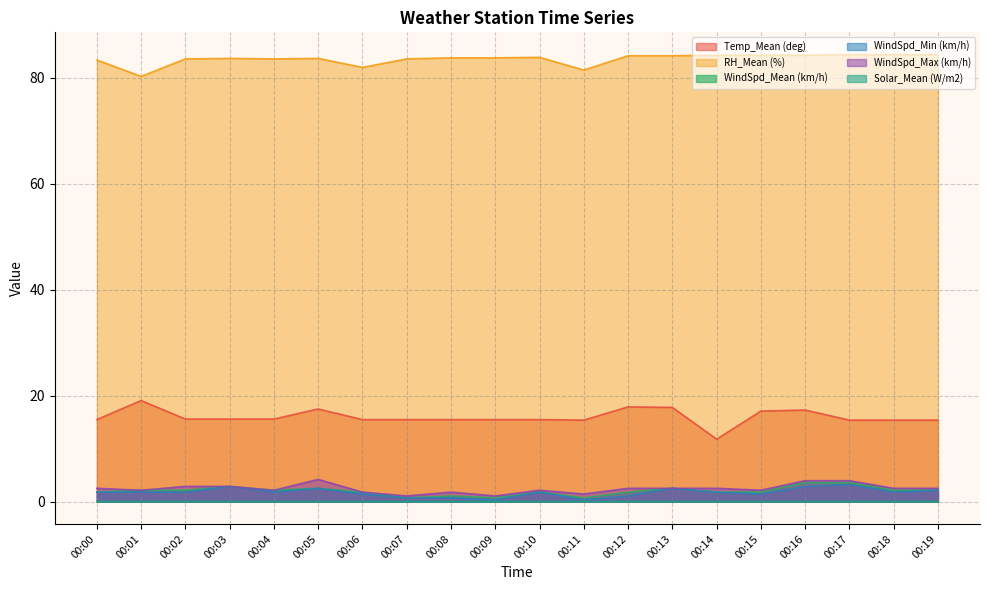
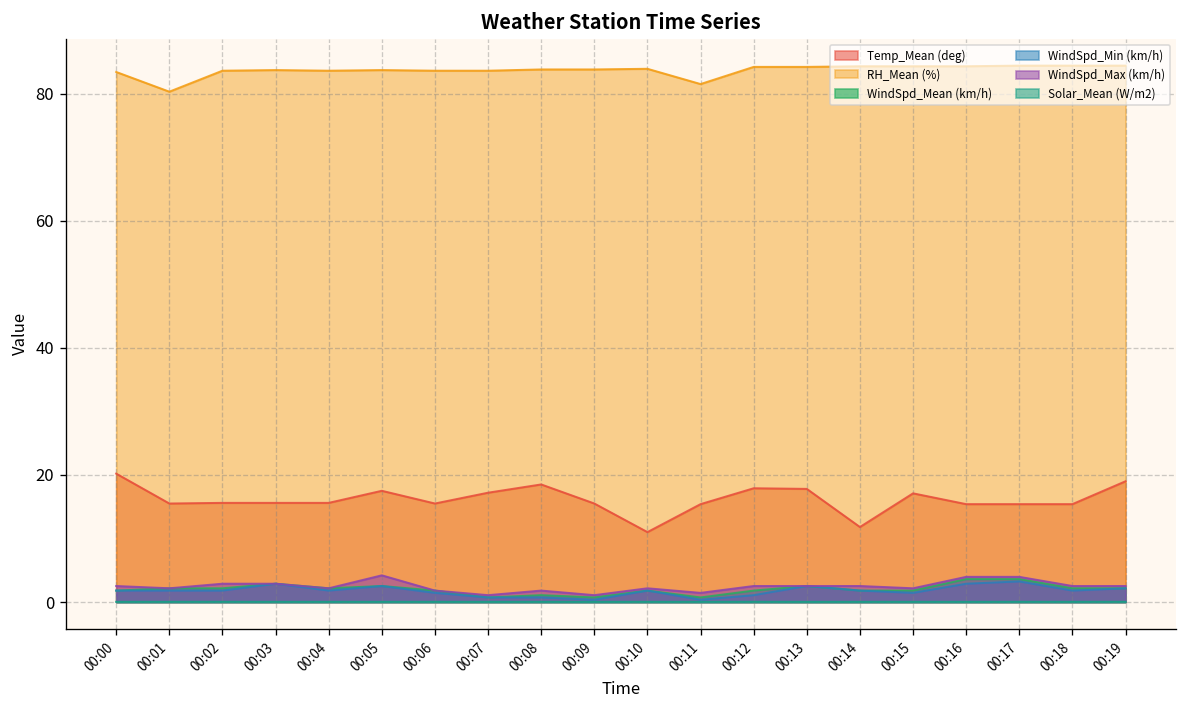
Temp_Mean (deg), 00:00: 16 -> 20
Temp_Mean (deg), 00:01: 19 -> 16
RH_Mean (%), 00:06: 82 -> 84
Temp_Mean (deg), 00:07: 16 -> 17
Temp_Mean (deg), 00:08: 16 -> 19
Temp_Mean (deg), 00:10: 16 -> 11
Temp_Mean (deg), 00:16: 17 -> 15
Temp_Mean (deg), 00:19: 15 -> 19
